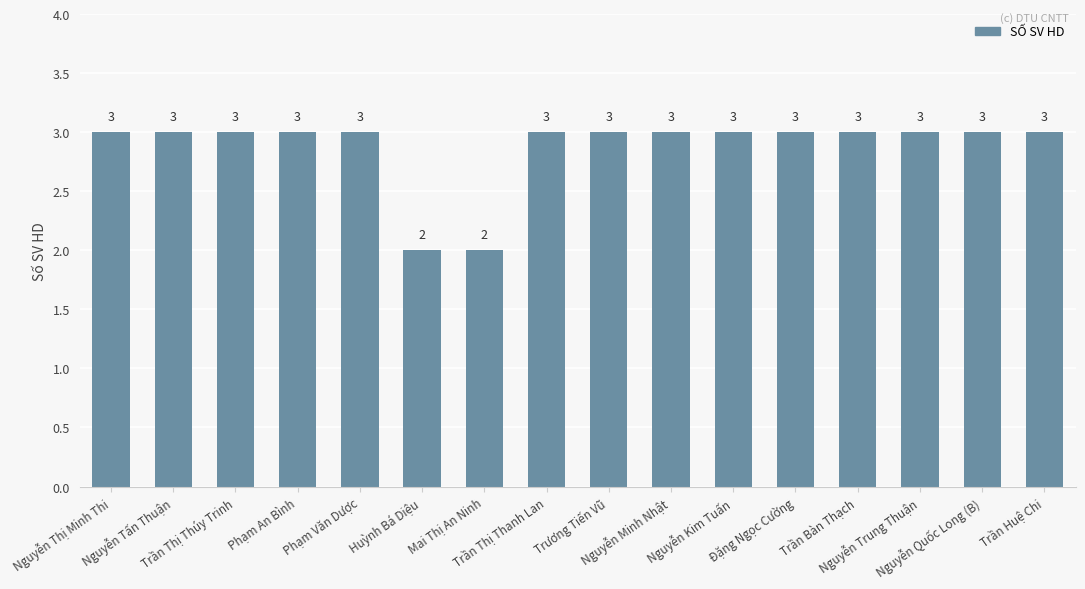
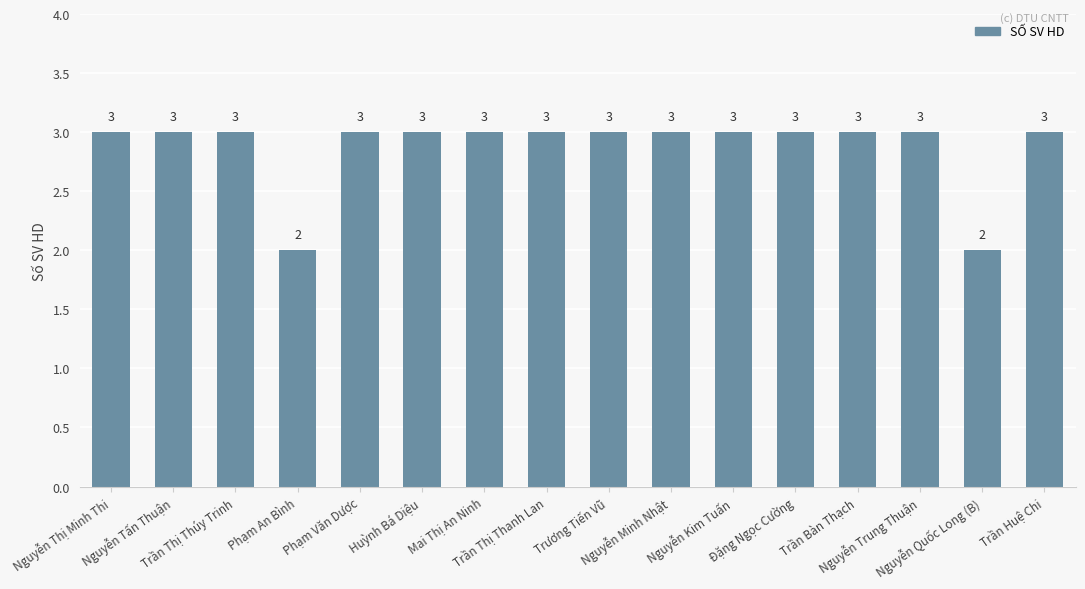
Phạm An Bình: 3 -> 2
Huỳnh Bá Diệu: 2 -> 3
Mai Thị An Ninh: 2 -> 3
Nguyễn Quốc Long (B): 3 -> 2
